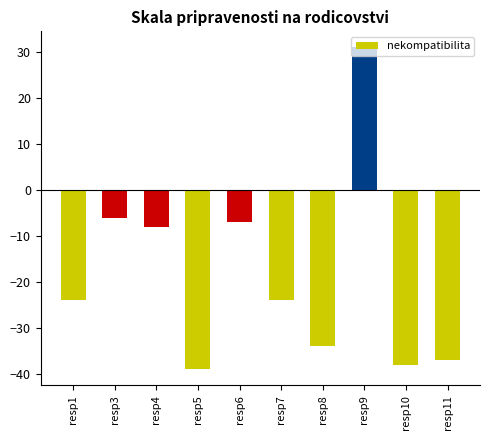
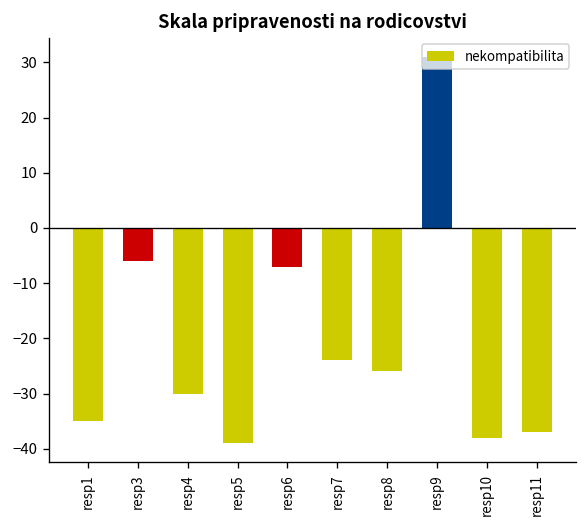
resp1: -24 -> -35
resp4: -8 -> -30
resp8: -34 -> -26
